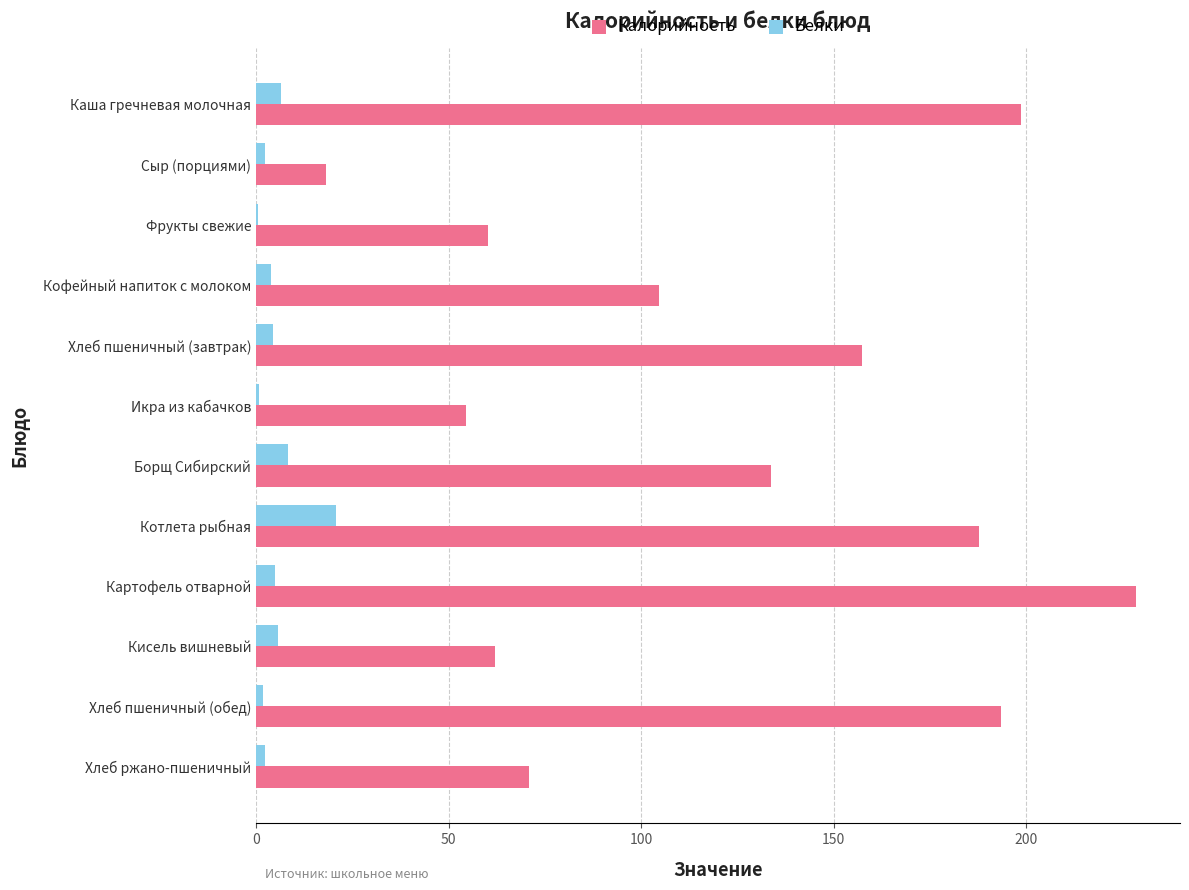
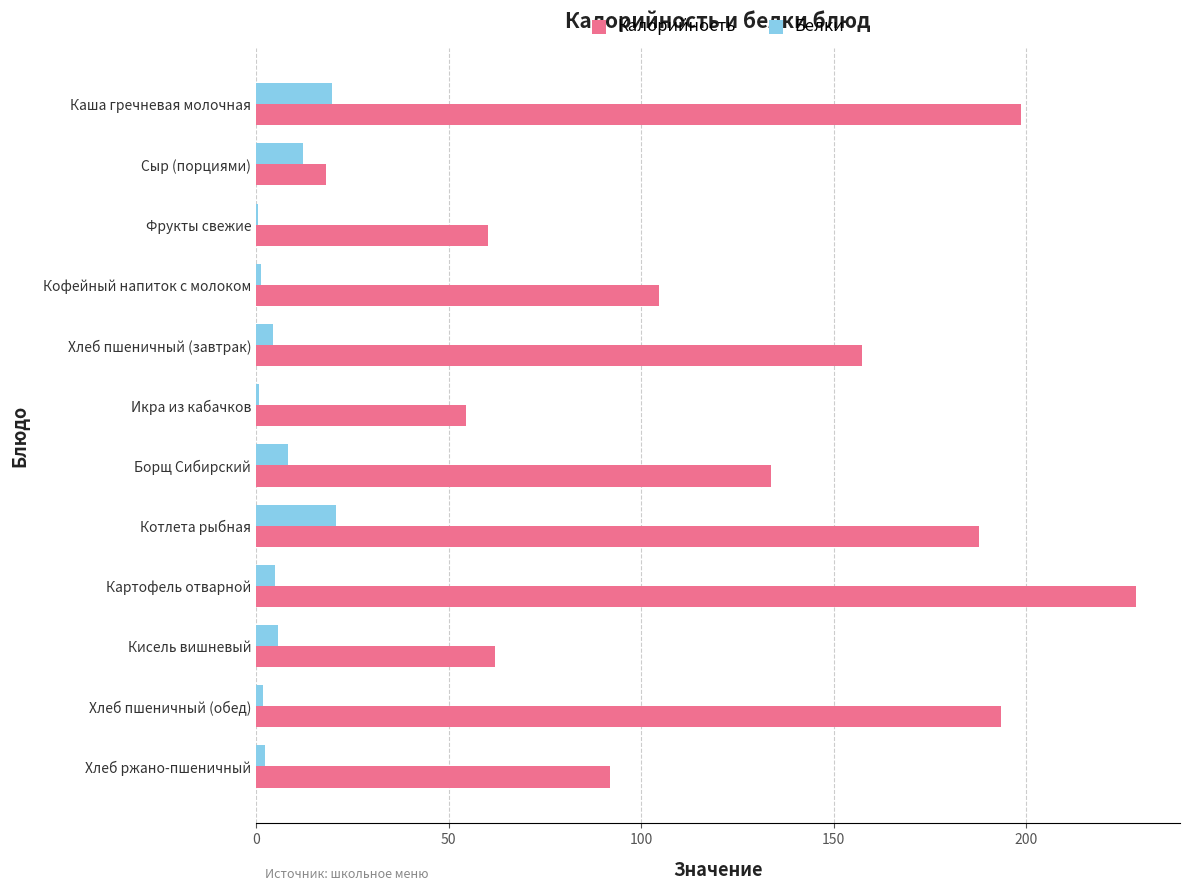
Белки, Каша гречневая молочная: 6 -> 20
Белки, Сыр (порциями): 2 -> 12
Белки, Кофейный напиток с молоком: 4 -> 1
Калорийность, Хлеб ржано-пшеничный: 71 -> 92
